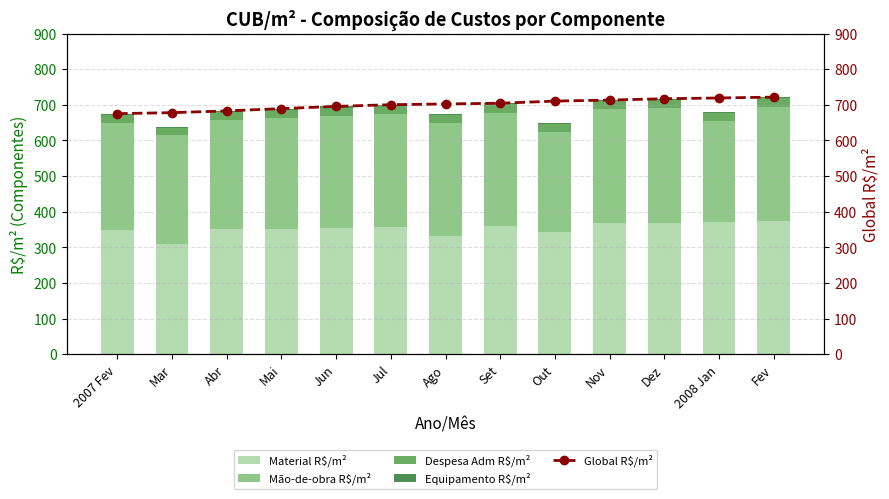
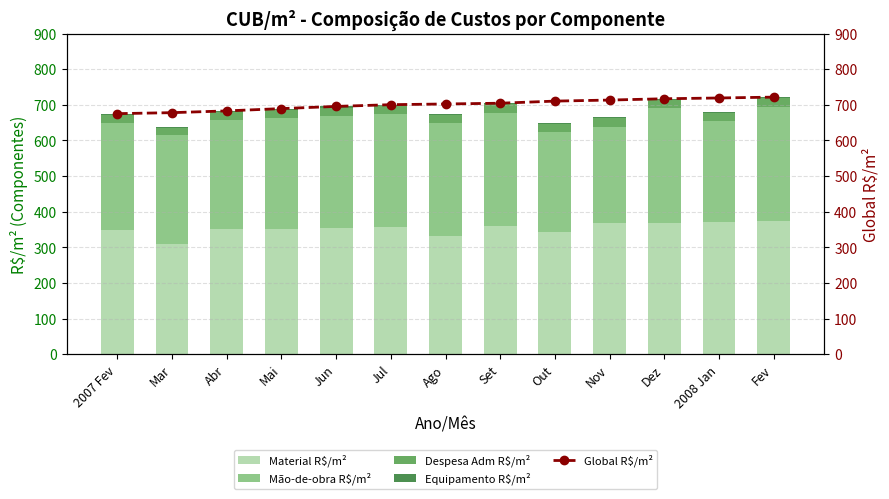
Mão-de-obra R$/m², Nov: 320 -> 270
